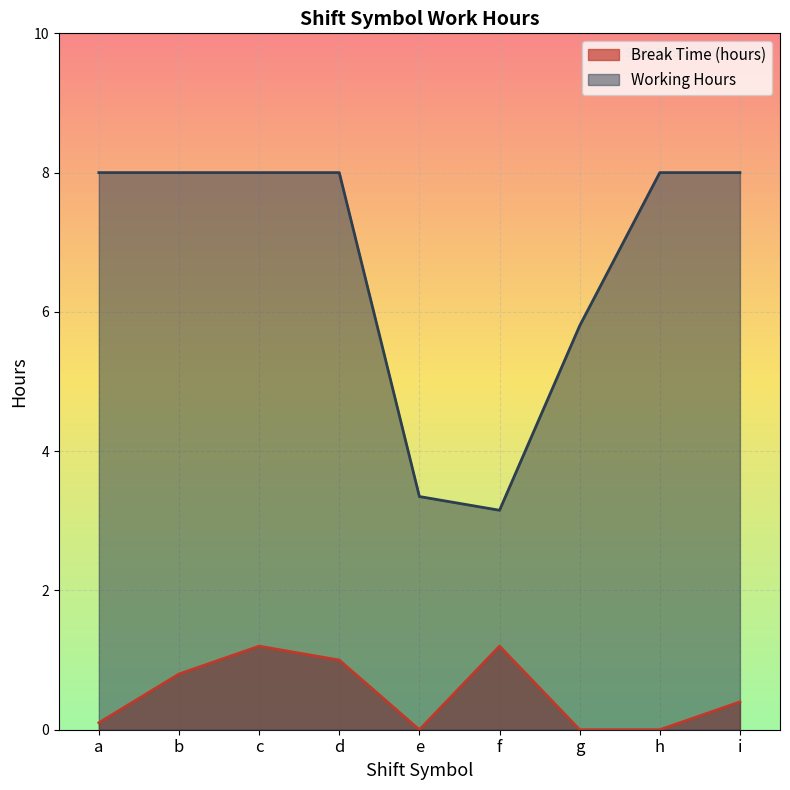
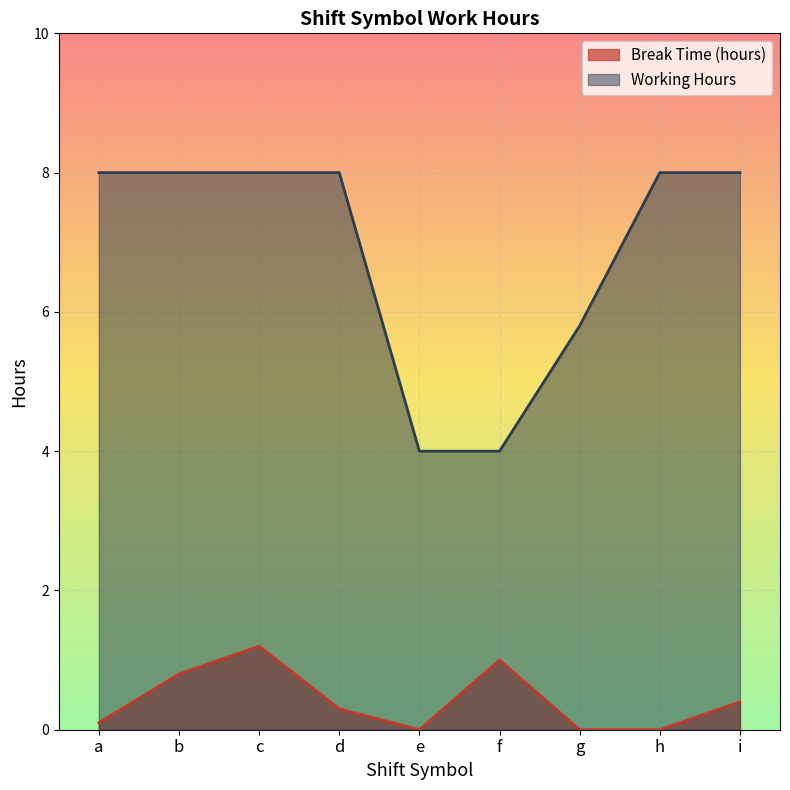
Break Time (hours), d: 1.0 -> 0.3
Working Hours, e: 3.3 -> 4.0
Break Time (hours), f: 1.2 -> 1.0
Working Hours, f: 3.2 -> 4.0
